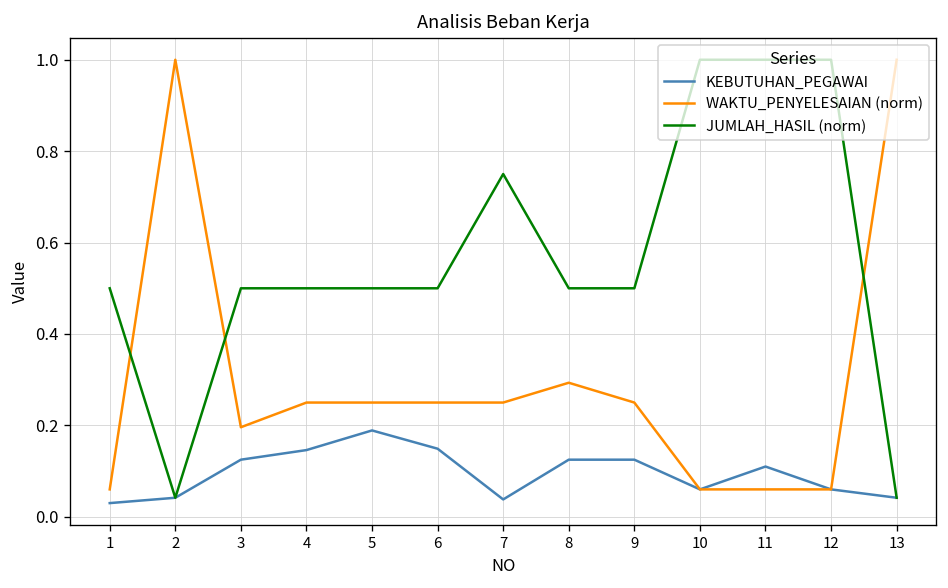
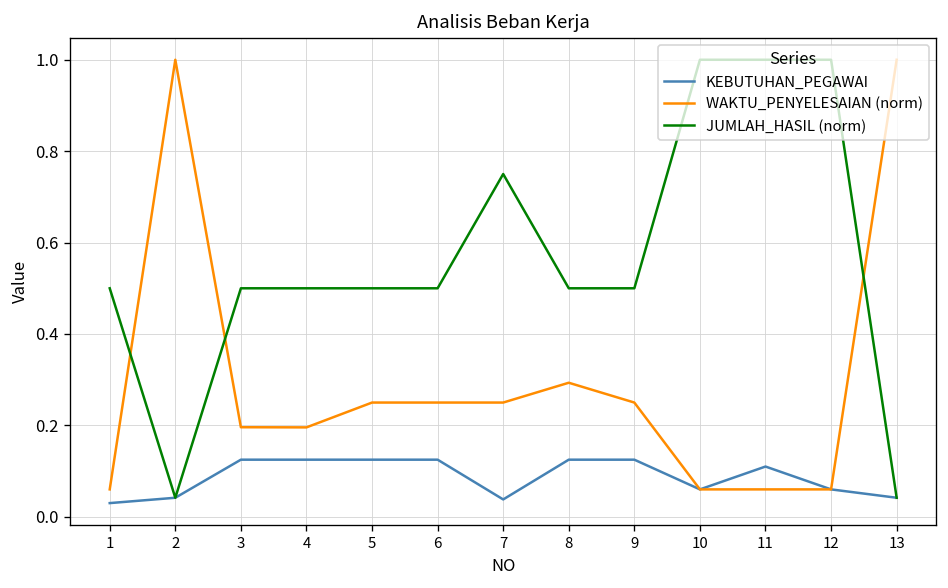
KEBUTUHAN_PEGAWAI, 4: 0.15 -> 0.13
WAKTU_PENYELESAIAN (norm), 4: 0.25 -> 0.20
KEBUTUHAN_PEGAWAI, 5: 0.19 -> 0.13
KEBUTUHAN_PEGAWAI, 6: 0.15 -> 0.13
